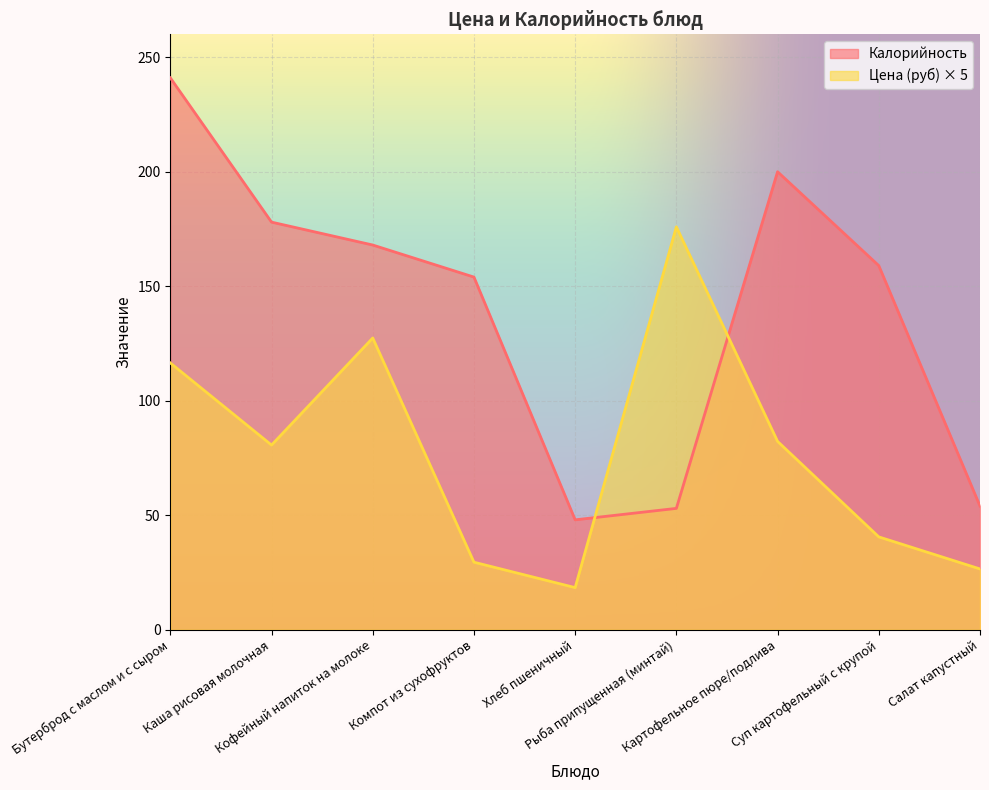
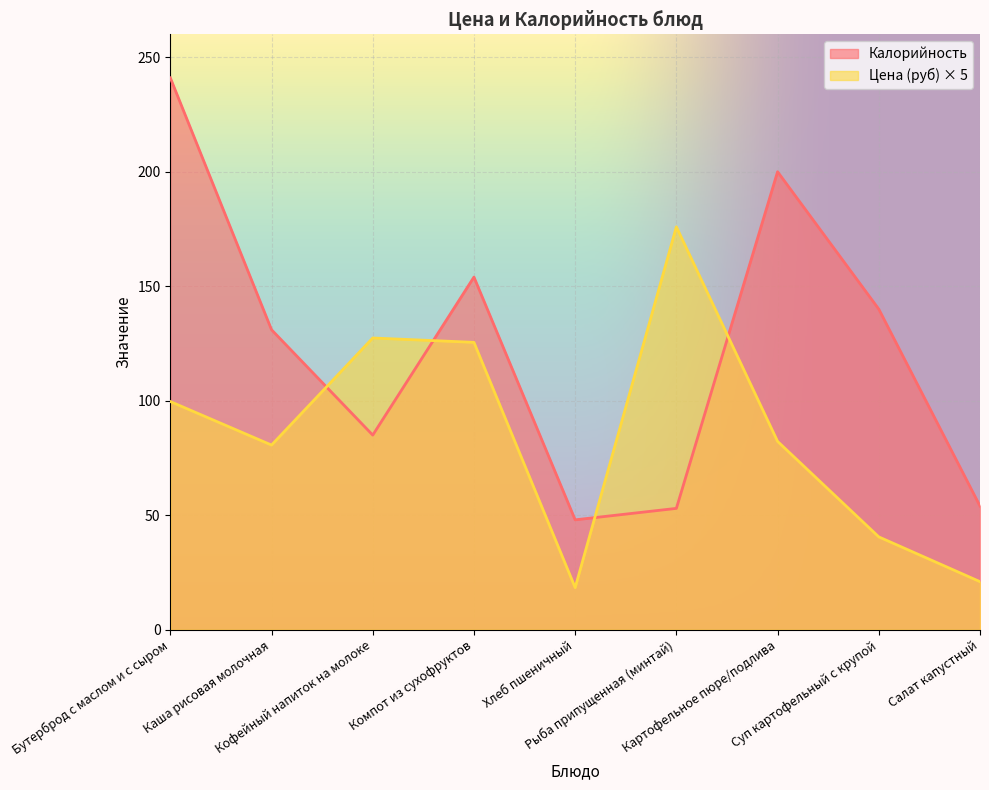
Цена (руб) × 5, Бутерброд с маслом и с сыром: 117 -> 100
Калорийность, Каша рисовая молочная: 178 -> 131
Калорийность, Кофейный напиток на молоке: 168 -> 85
Цена (руб) × 5, Компот из сухофруктов: 30 -> 126
Калорийность, Суп картофельный с крупой: 159 -> 140
Цена (руб) × 5, Салат капустный: 27 -> 21
